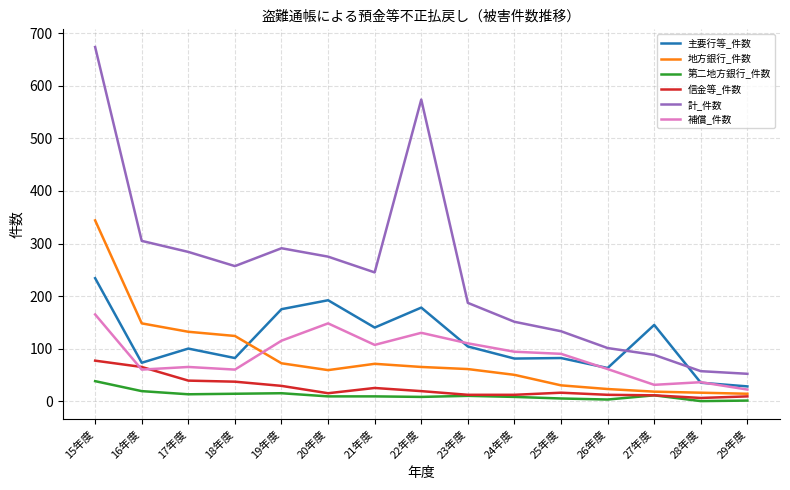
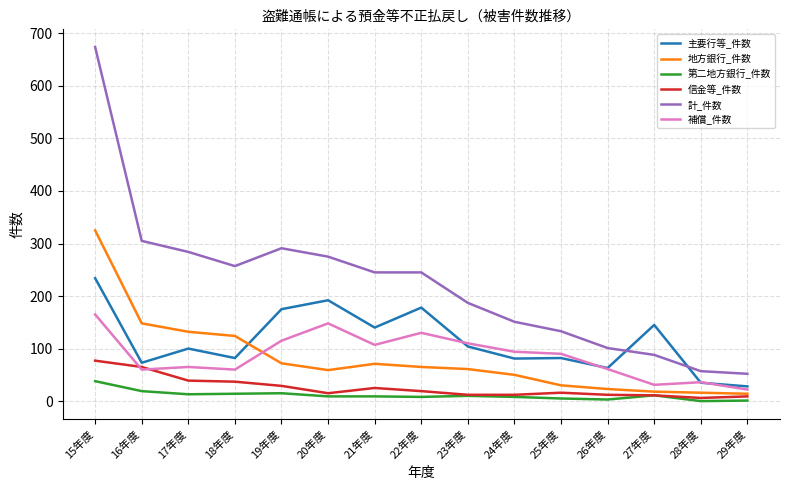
地方銀行_件数, 15年度: 340 -> 330
計_件数, 22年度: 570 -> 250
